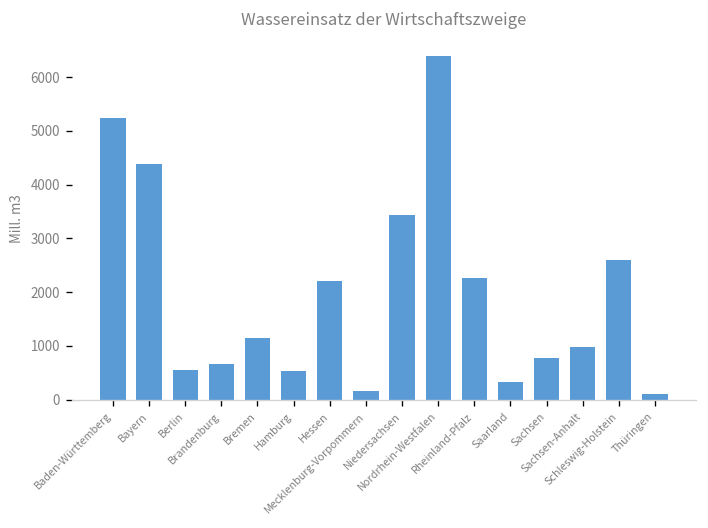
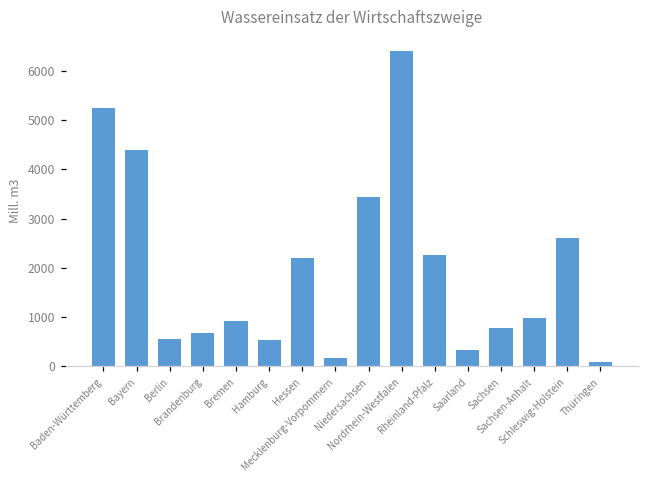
Bremen: 1100 -> 900
